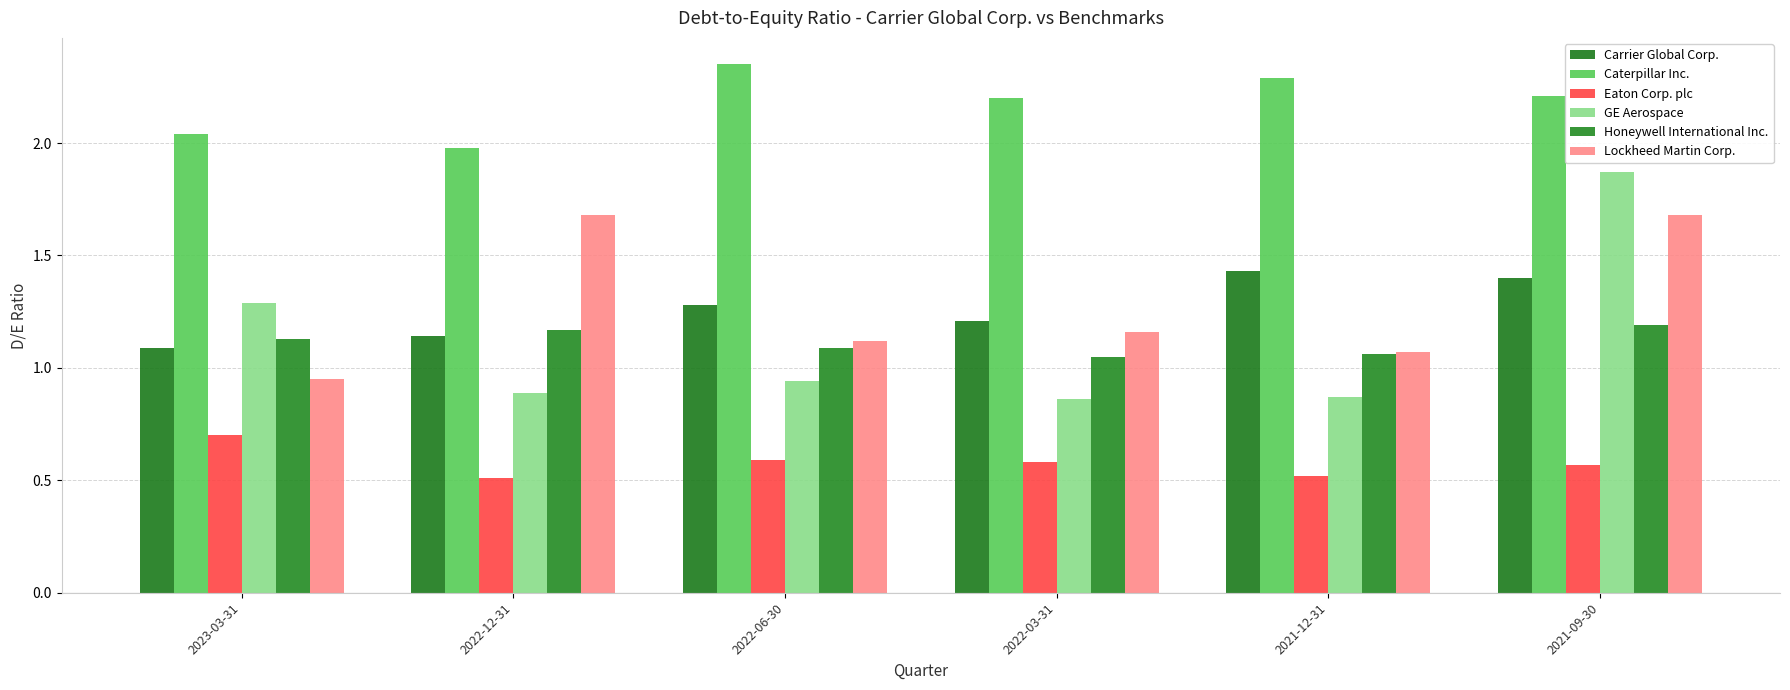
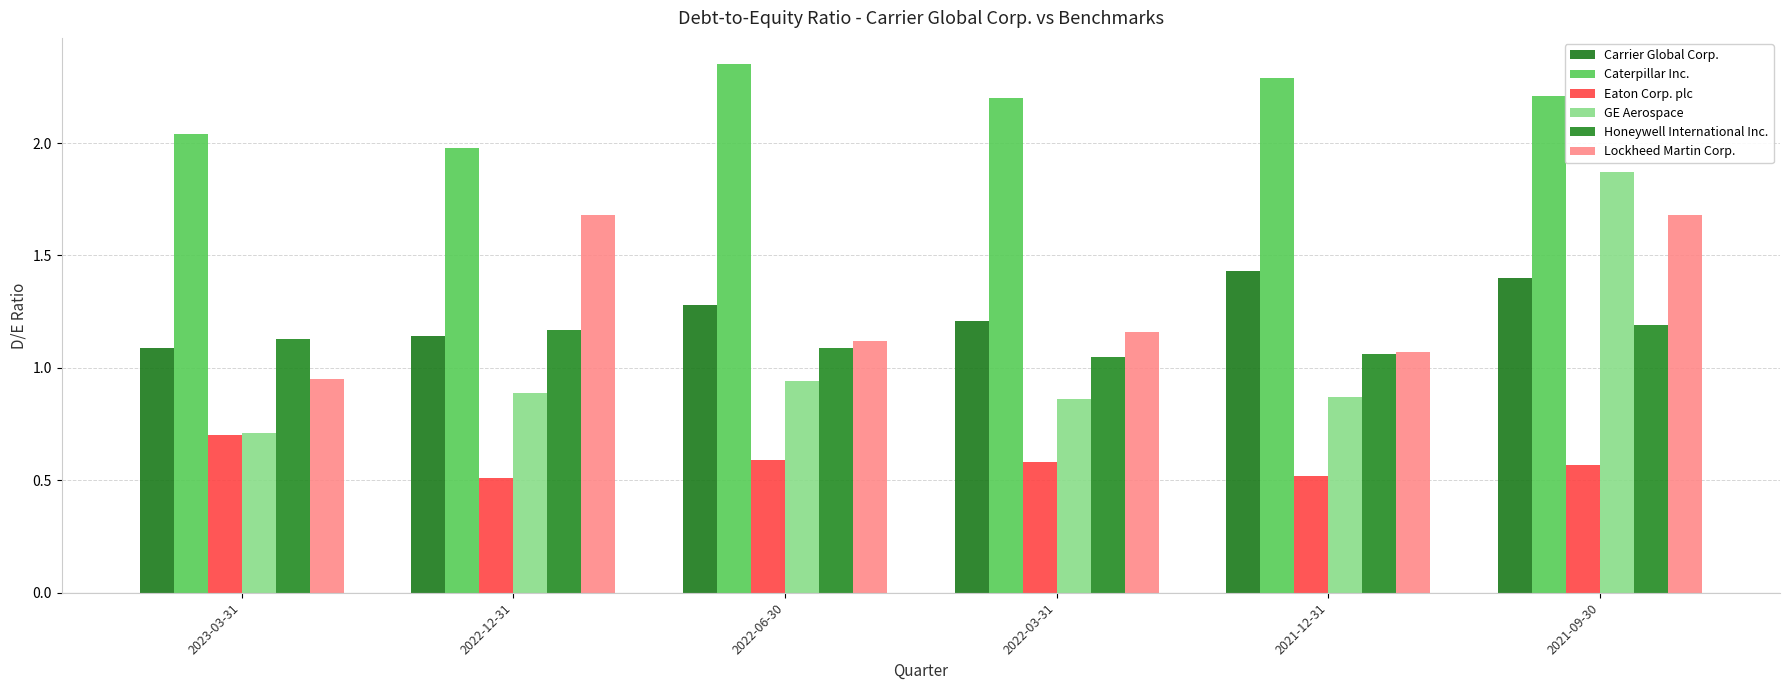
GE Aerospace, 2023-03-31: 1.29 -> 0.71
